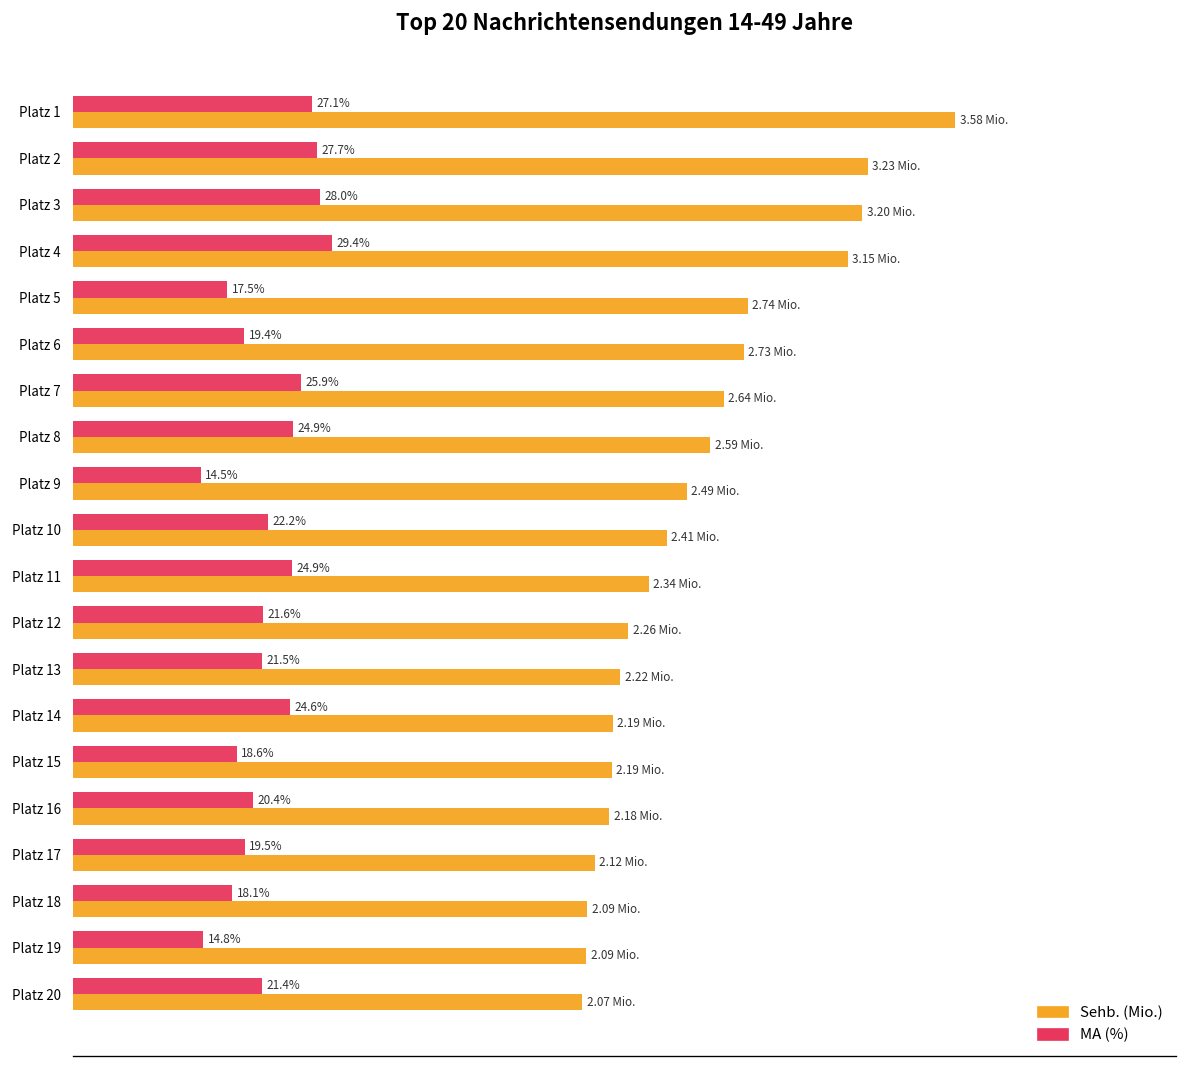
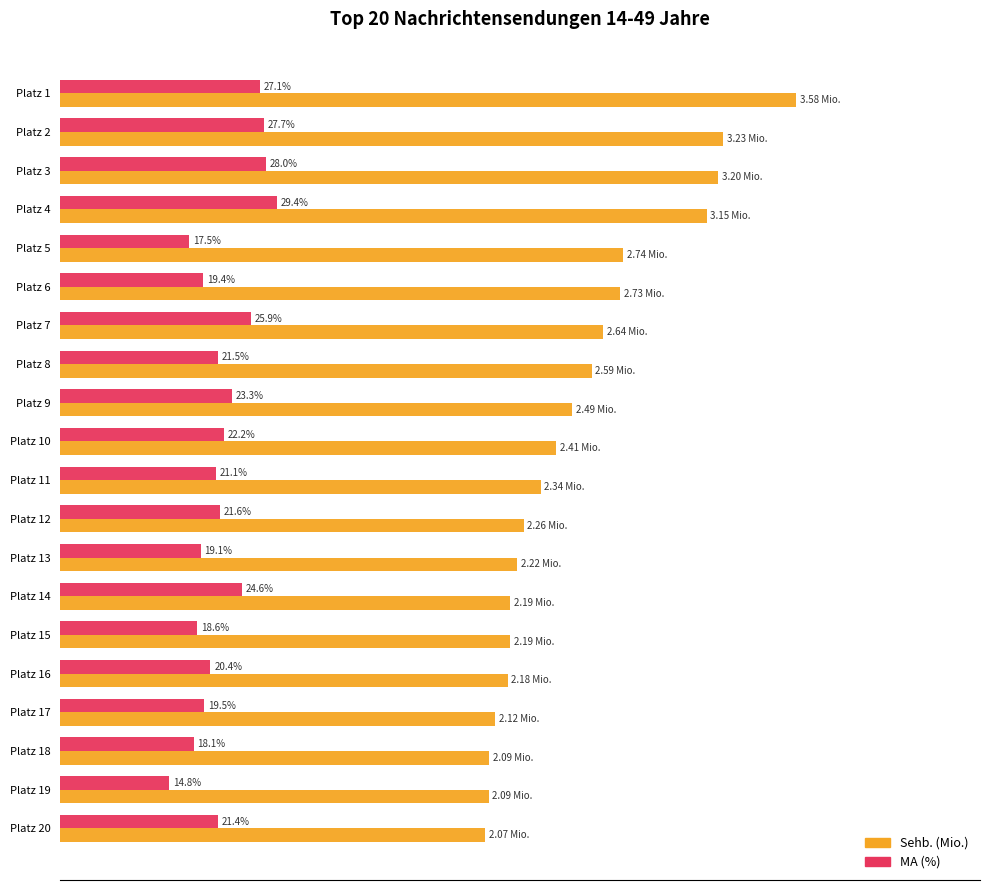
MA (%), Platz 8: 24.9% -> 21.5%
MA (%), Platz 9: 14.5% -> 23.3%
MA (%), Platz 11: 24.9% -> 21.1%
MA (%), Platz 13: 21.5% -> 19.1%
